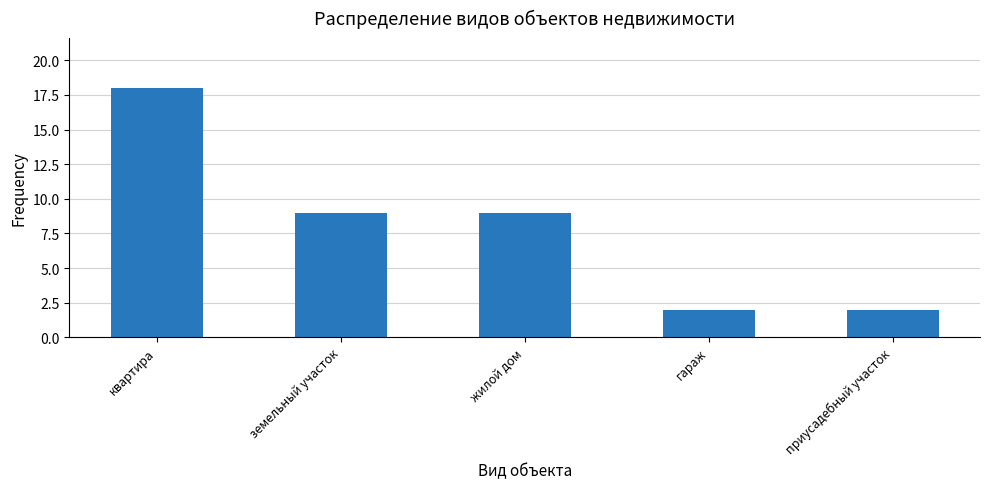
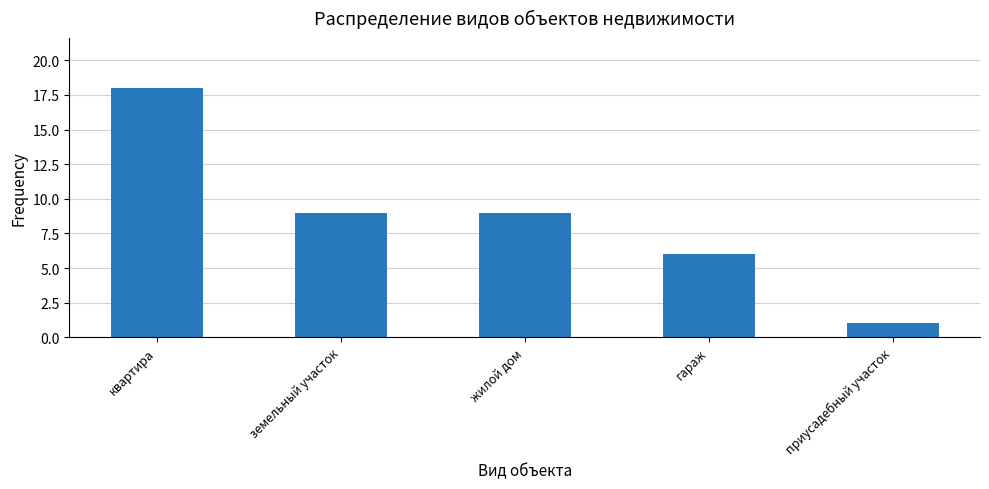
гараж: 2 -> 6
приусадебный участок: 2 -> 1
